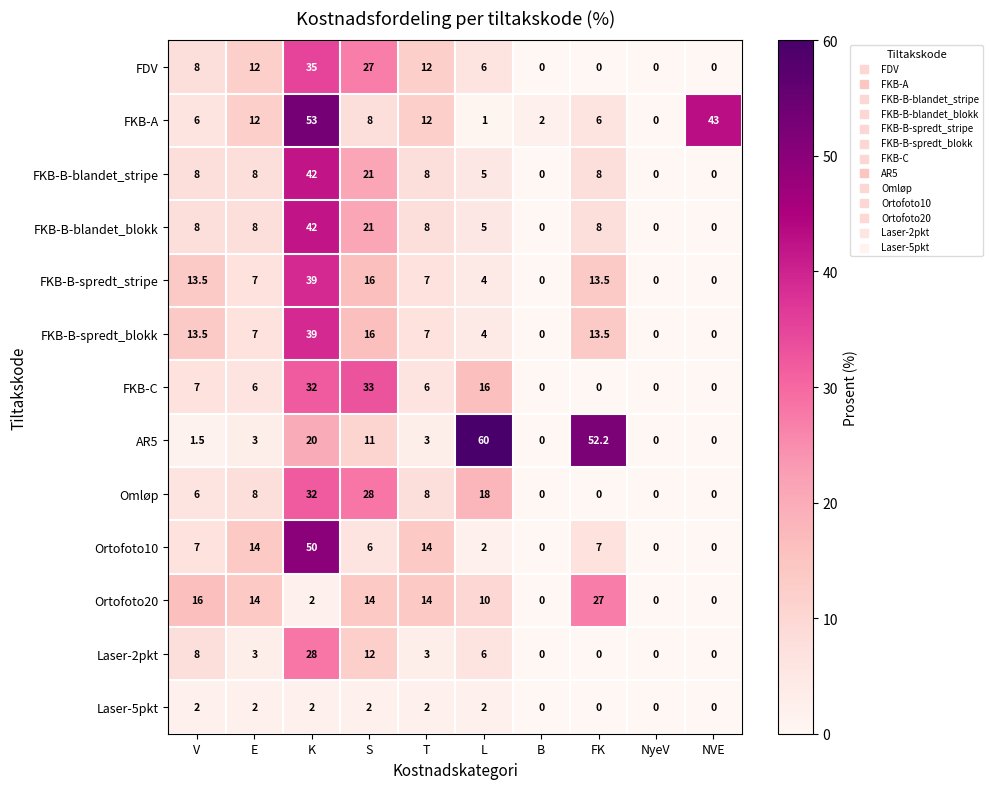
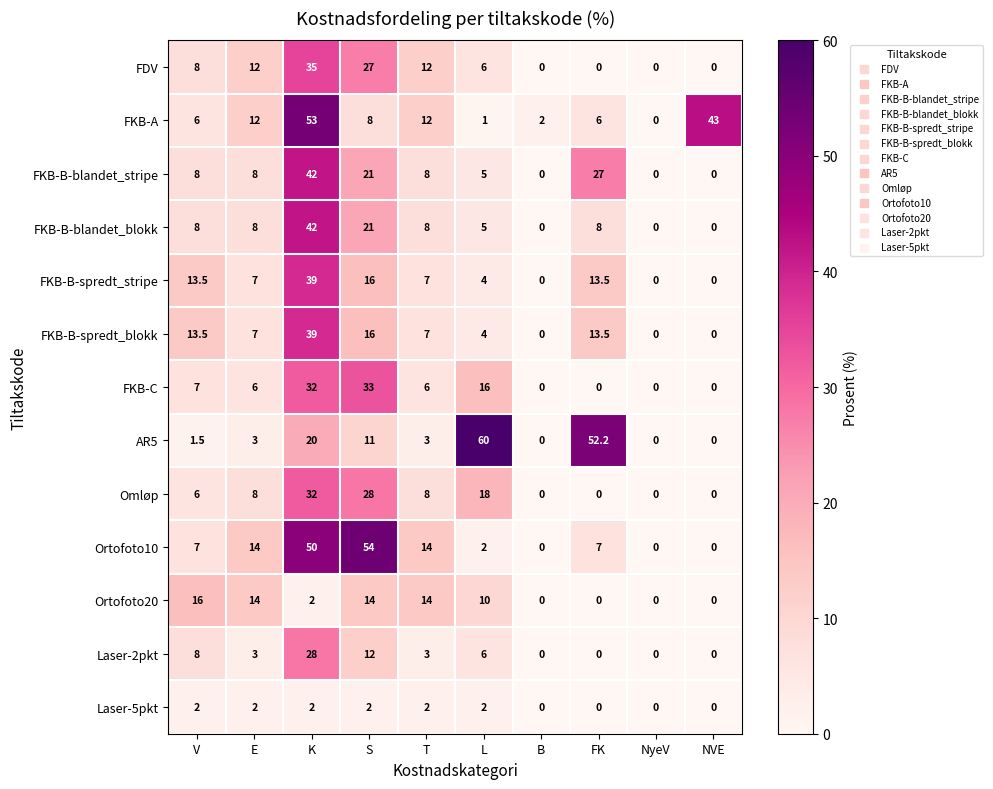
FKB-B-blandet_stripe, FK: 8 -> 27
Ortofoto10, S: 6 -> 54
Ortofoto20, FK: 27 -> 0
